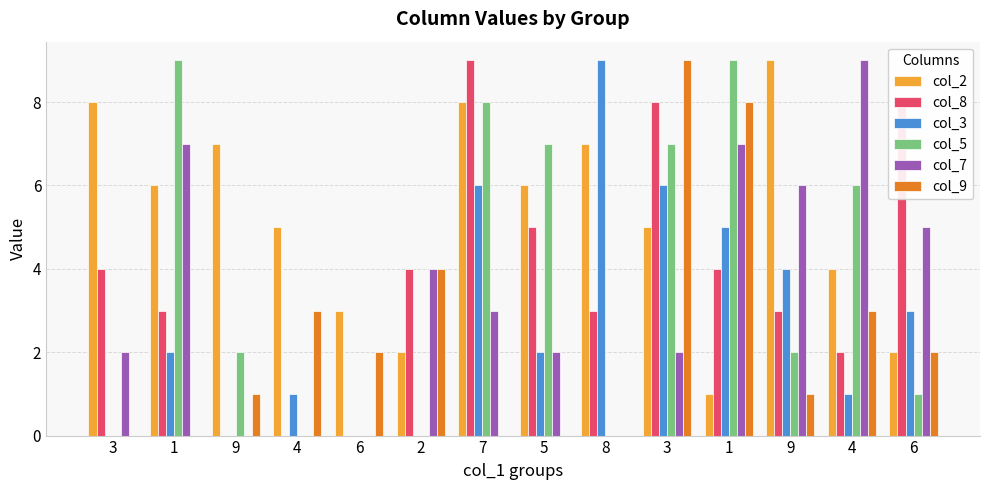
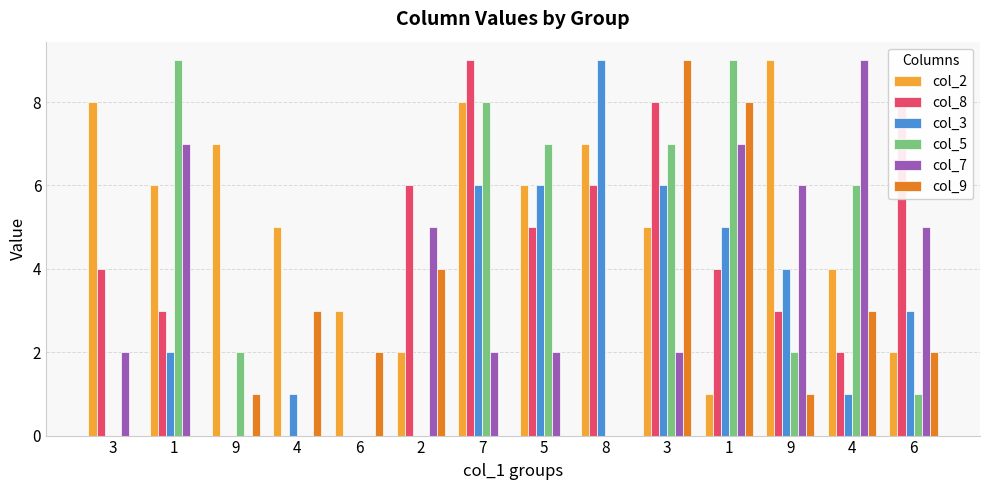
col_8, 2: 4 -> 6
col_7, 2: 4 -> 5
col_7, 7: 3 -> 2
col_3, 5: 2 -> 6
col_8, 8: 3 -> 6
